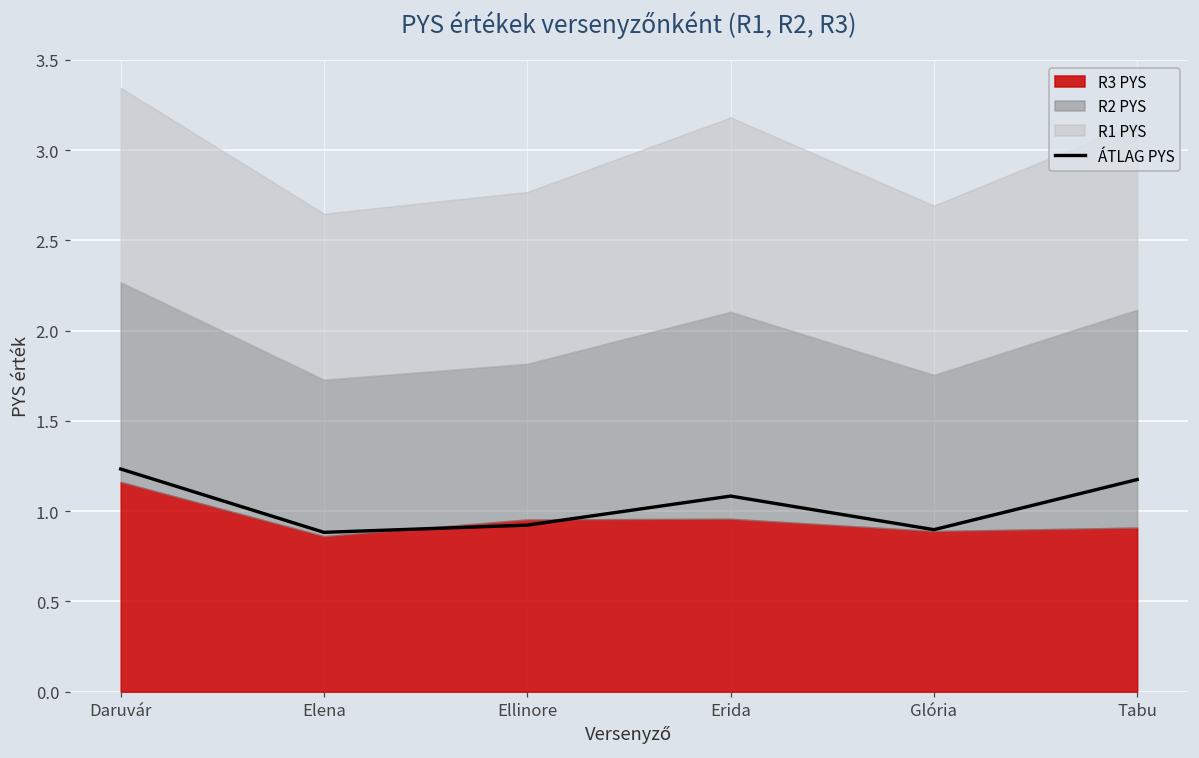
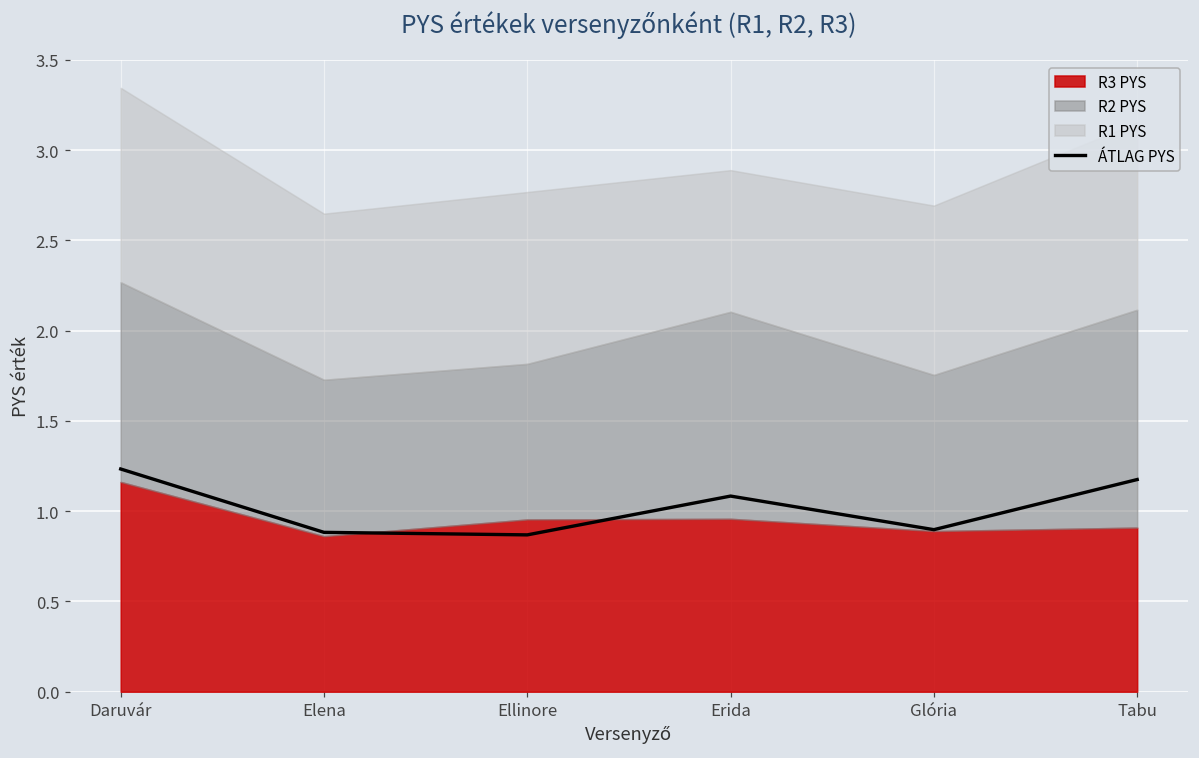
ÁTLAG PYS, Ellinore: 0.92 -> 0.87
R1 PYS, Erida: 1.08 -> 0.78
